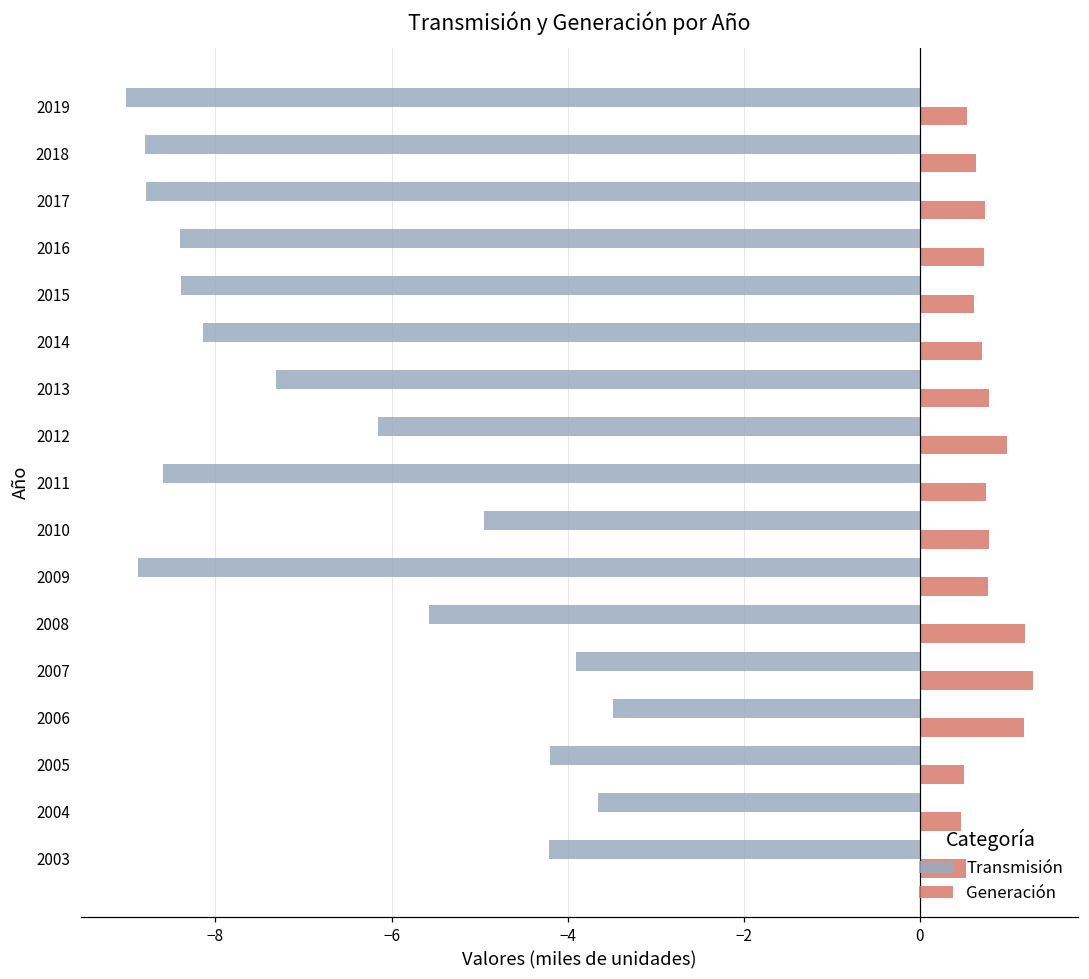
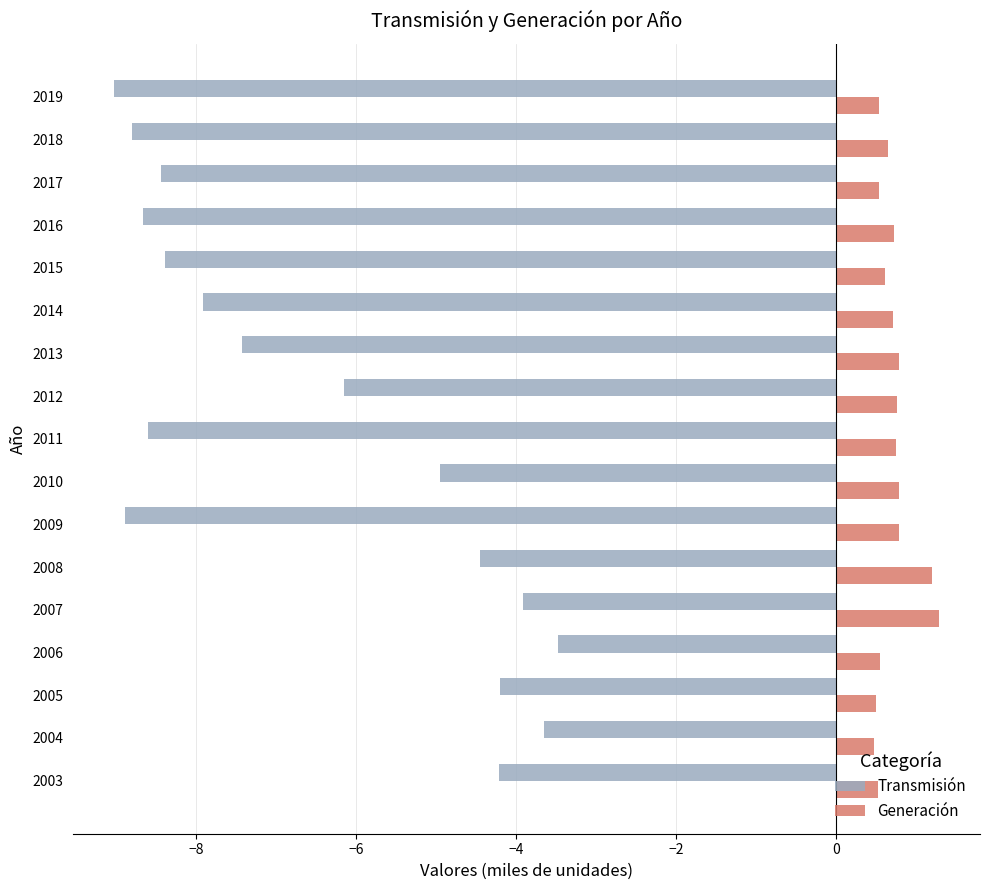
Transmisión, 2017: -8.8 -> -8.4
Generación, 2017: 0.7 -> 0.5
Transmisión, 2016: -8.4 -> -8.7
Transmisión, 2014: -8.1 -> -7.9
Transmisión, 2013: -7.3 -> -7.4
Generación, 2012: 1.0 -> 0.8
Transmisión, 2008: -5.6 -> -4.5
Generación, 2006: 1.2 -> 0.5
